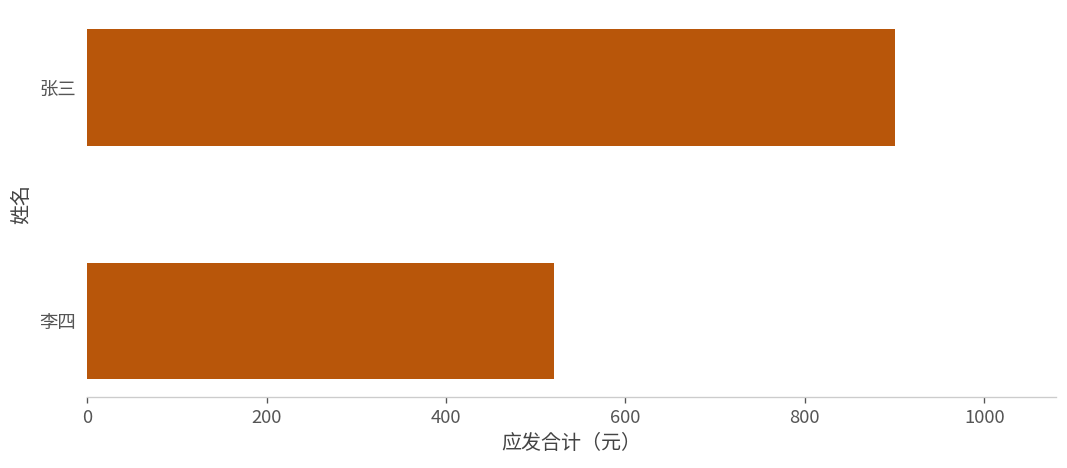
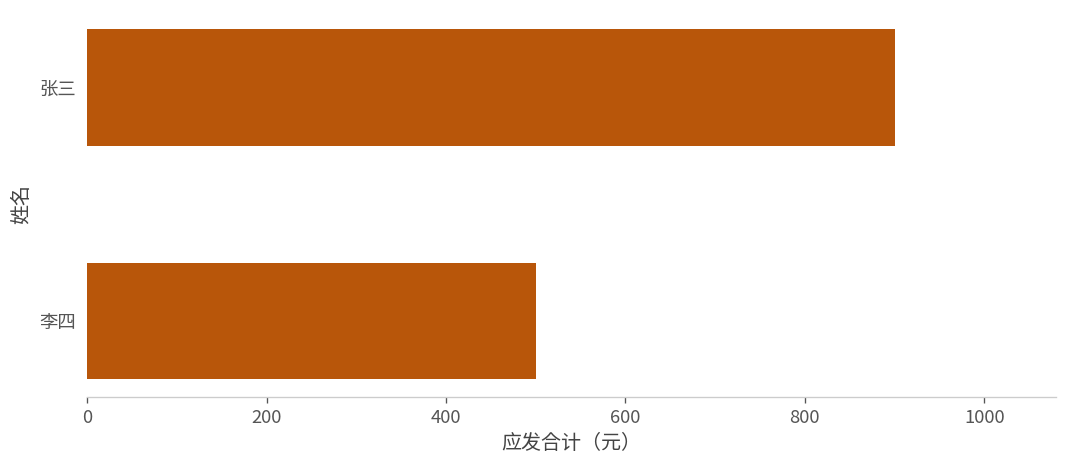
李四: 520 -> 500
